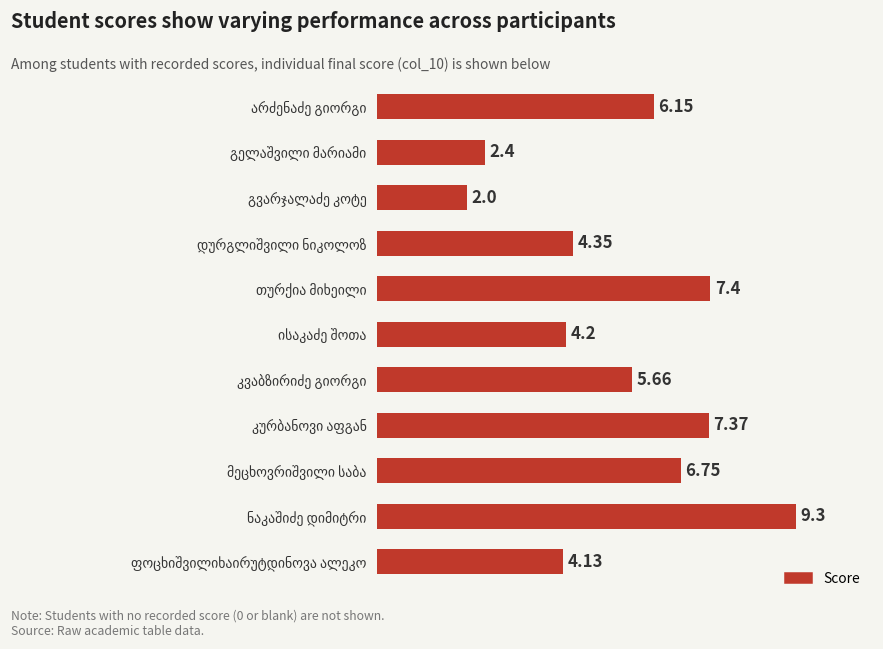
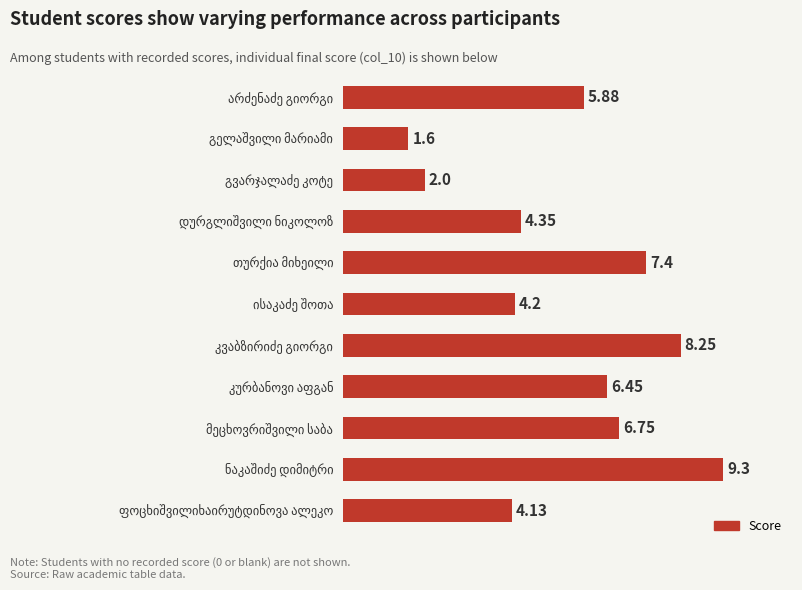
არძენაძე გიორგი: 6.15 -> 5.88
გელაშვილი მარიამი: 2.4 -> 1.6
კვაბზირიძე გიორგი: 5.66 -> 8.25
კურბანოვი აფგან: 7.37 -> 6.45
